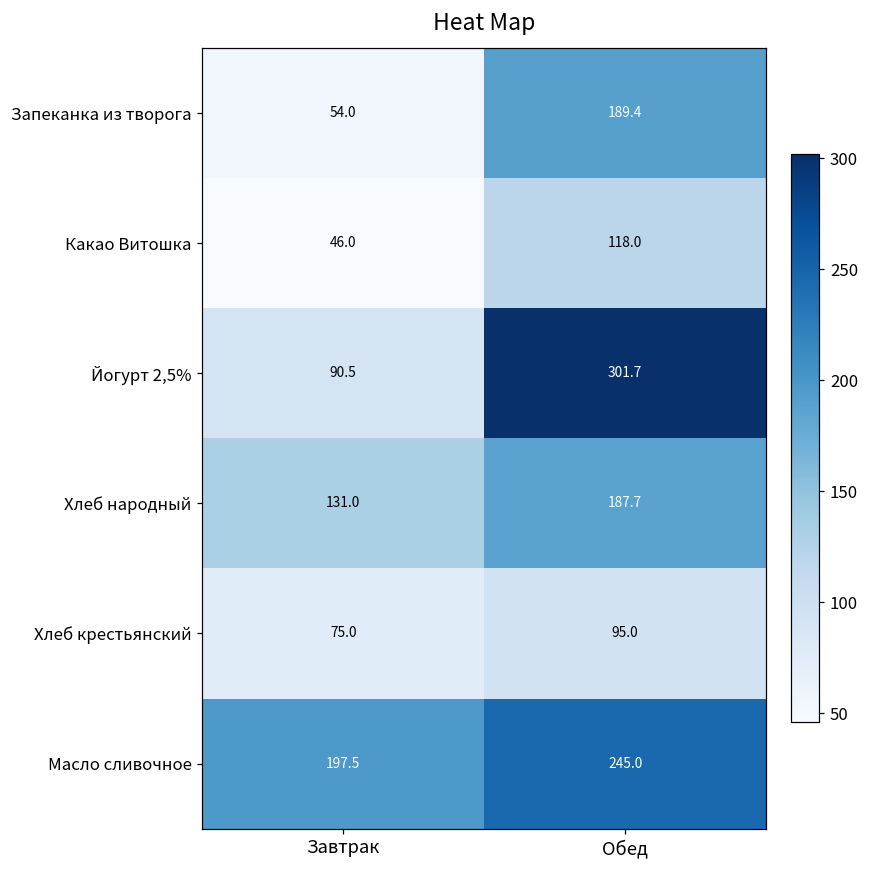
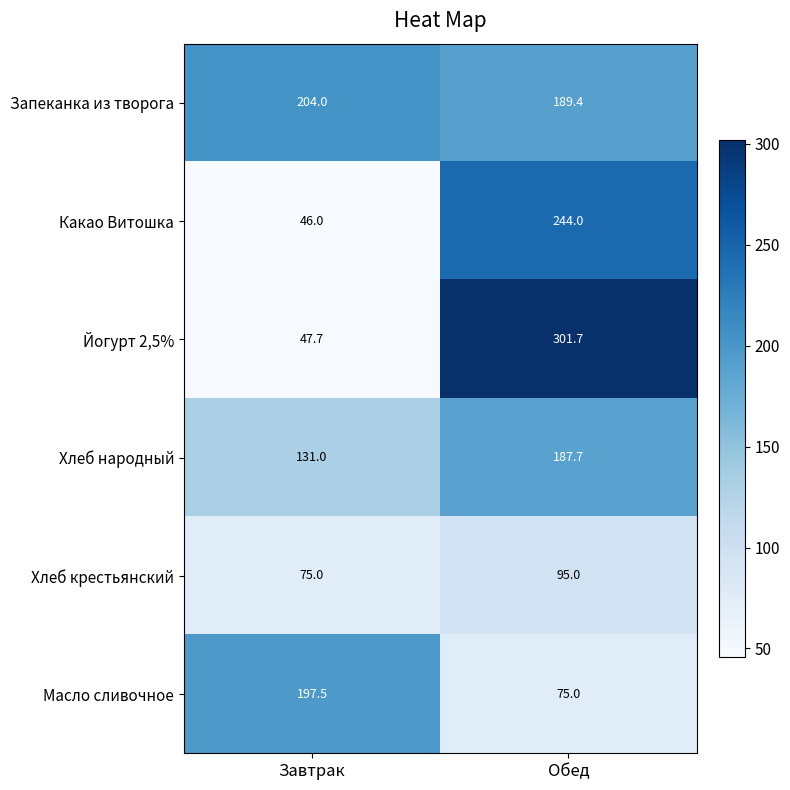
Запеканка из творога, Завтрак: 54.0 -> 204.0
Какао Витошка, Обед: 118.0 -> 244.0
Йогурт 2,5%, Завтрак: 90.5 -> 47.7
Масло сливочное, Обед: 245.0 -> 75.0
